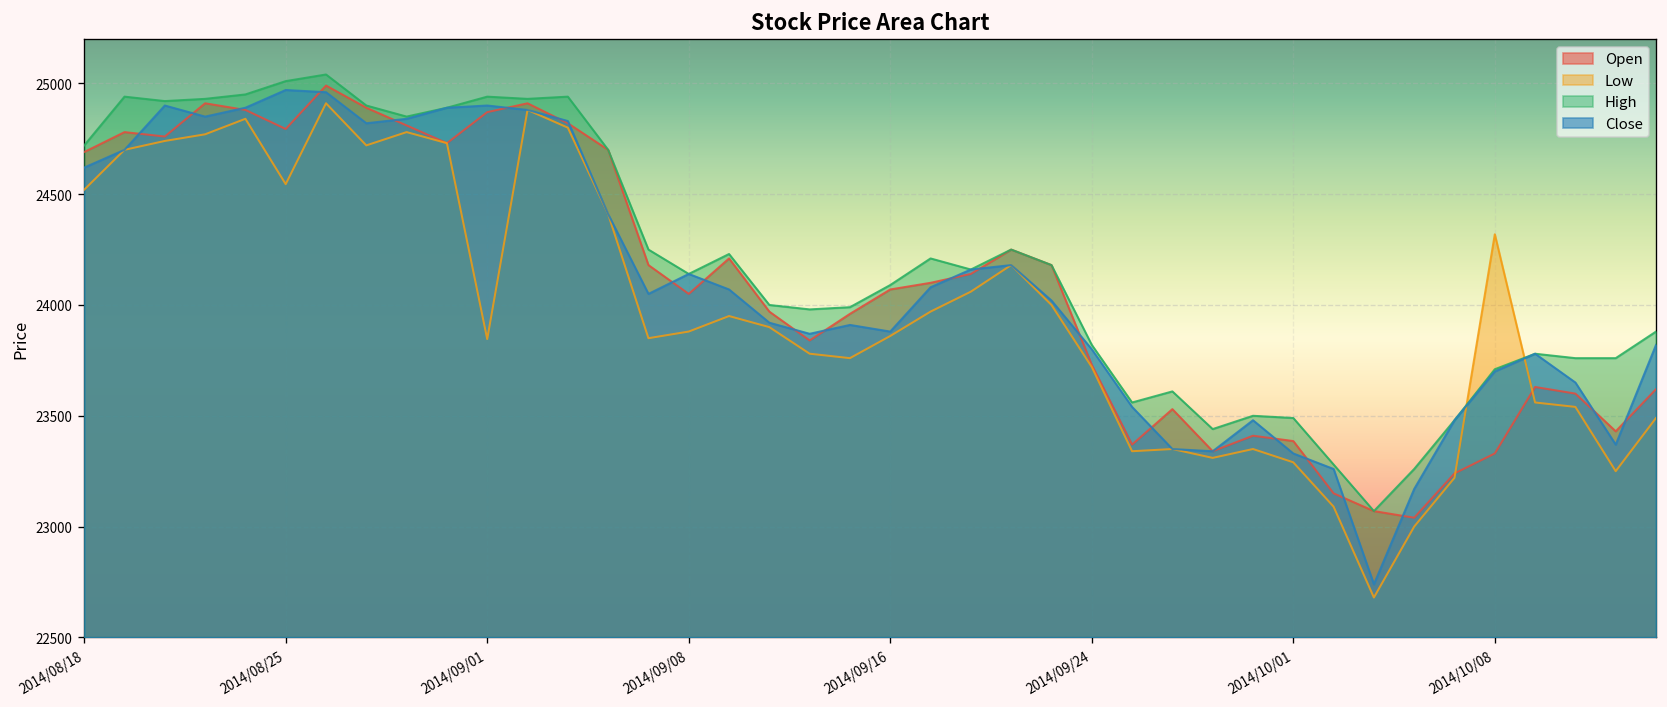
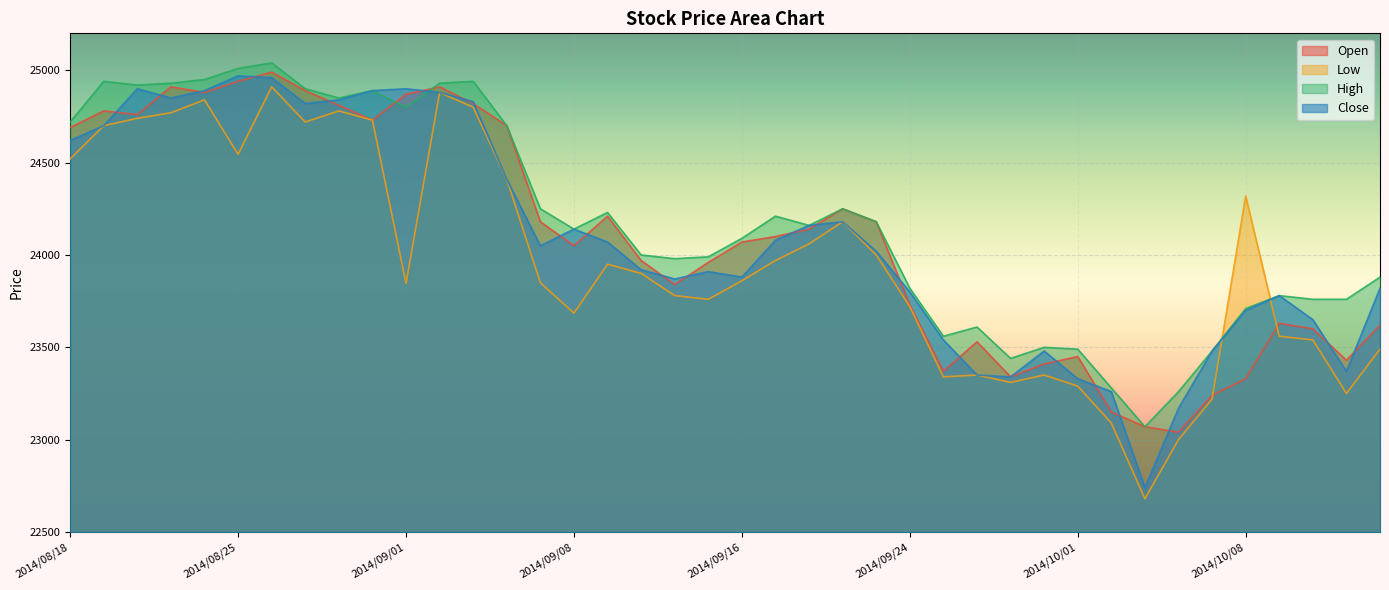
Open, 2014/08/25: 24790 -> 24940
High, 2014/09/01: 24940 -> 24800
Low, 2014/09/08: 23880 -> 23690
Open, 2014/10/01: 23390 -> 23450
